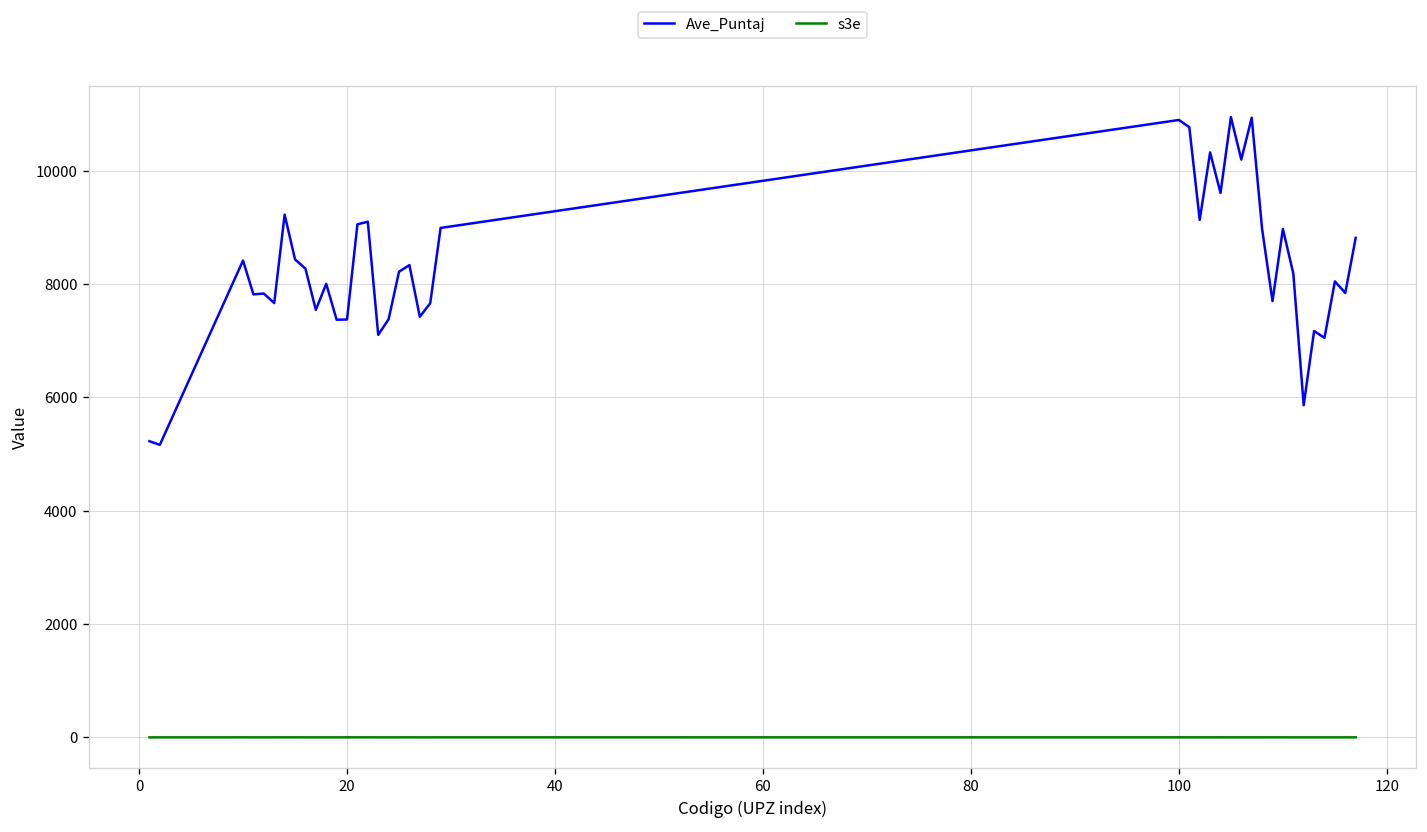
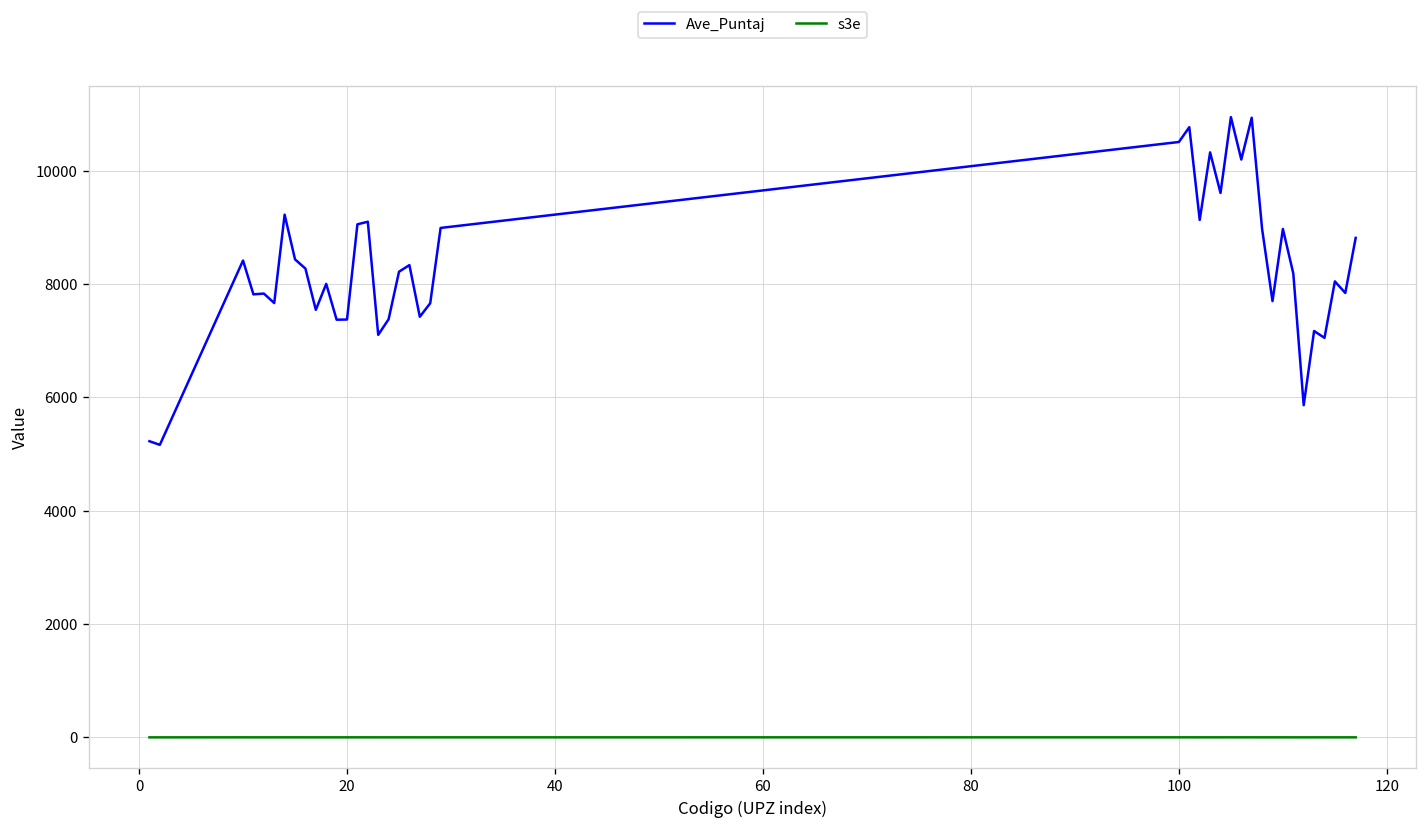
Ave_Puntaj, 100: 10900 -> 10500
